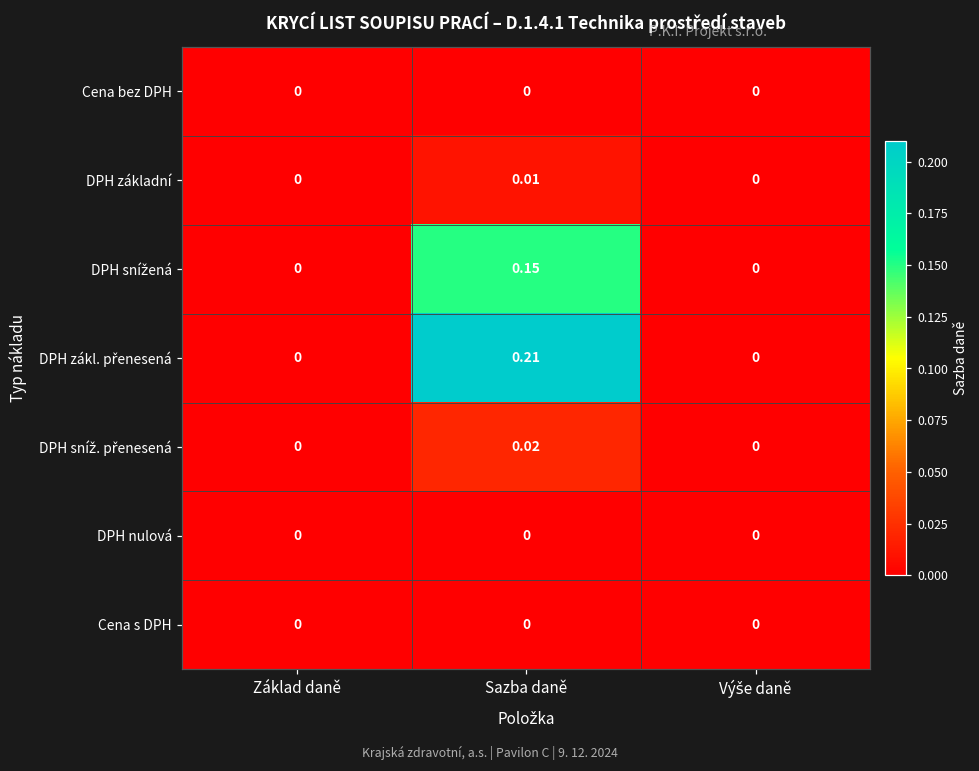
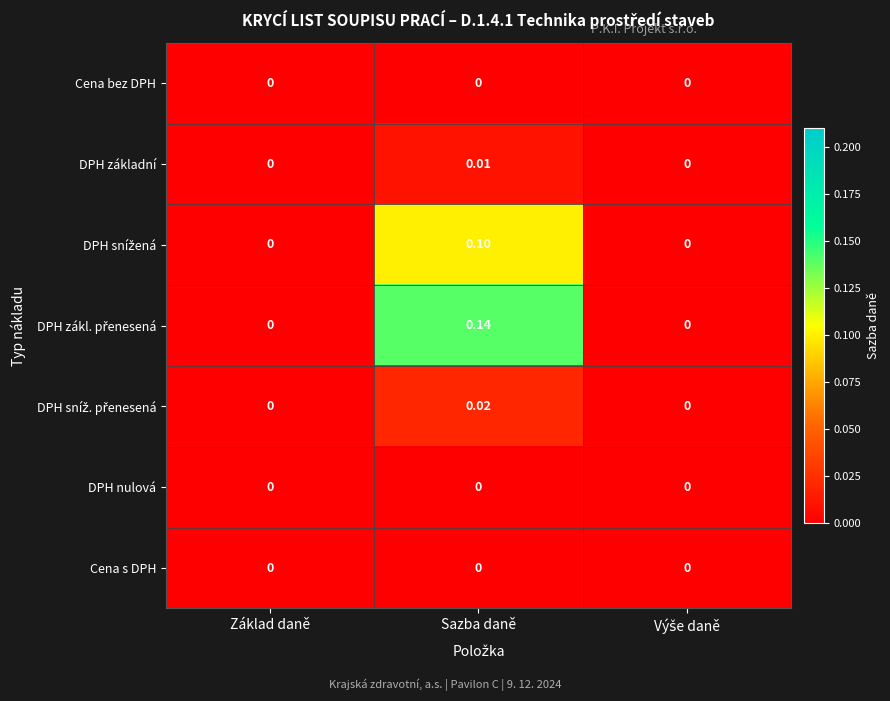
DPH snížená, Sazba daně: 0.15 -> 0.10
DPH zákl. přenesená, Sazba daně: 0.21 -> 0.14
